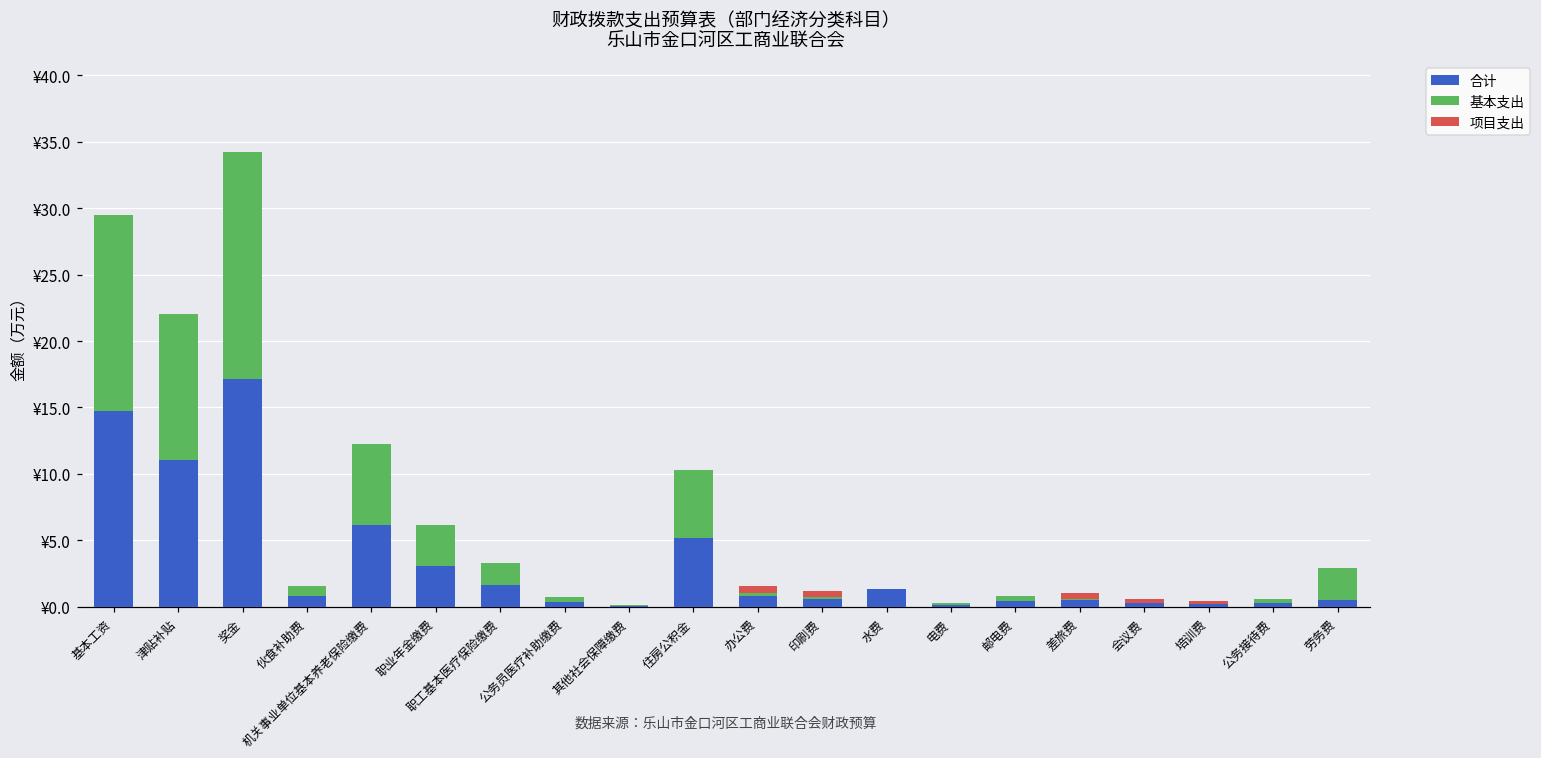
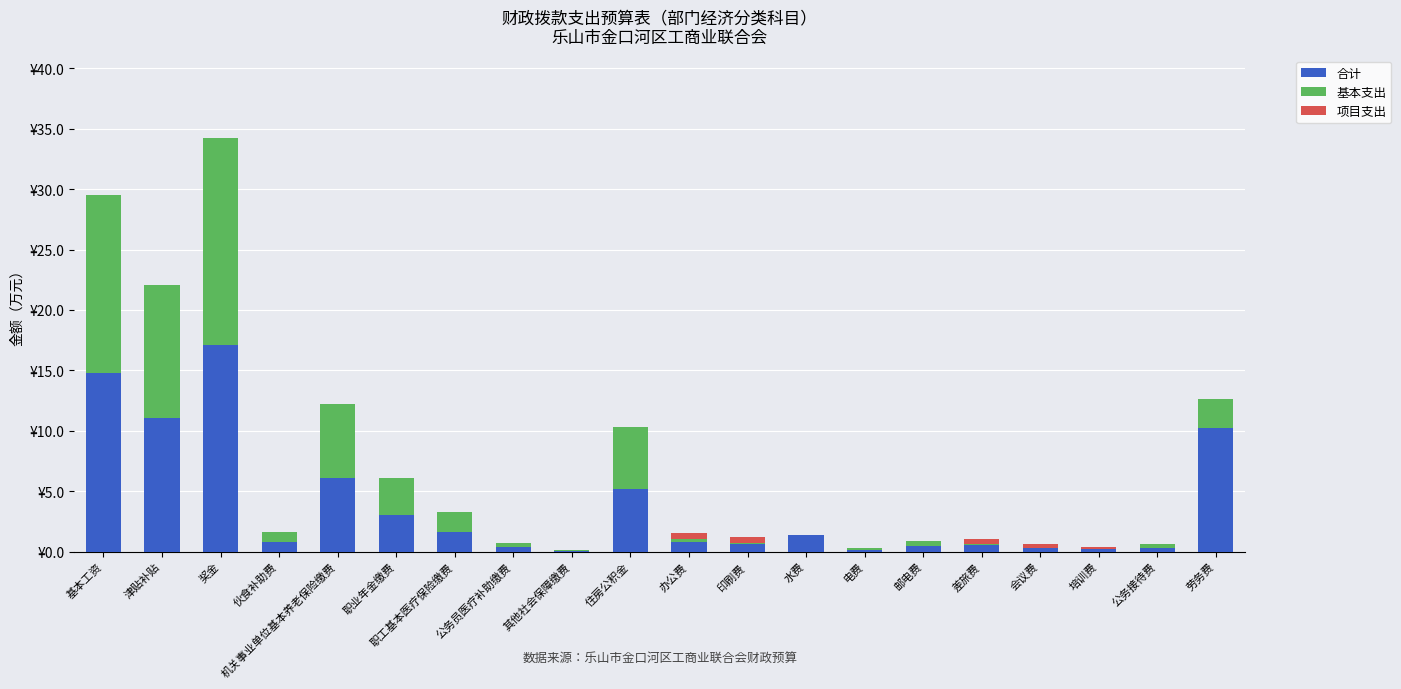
合计, 劳务费: ¥0.5 -> ¥10.2
